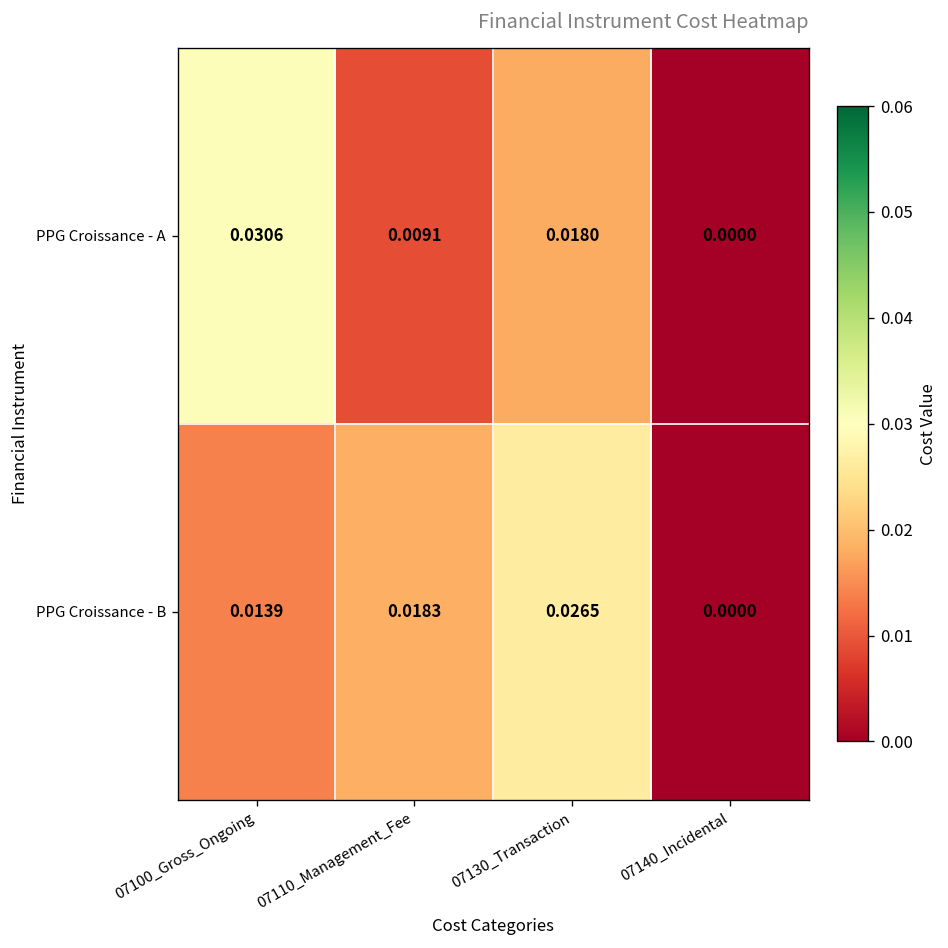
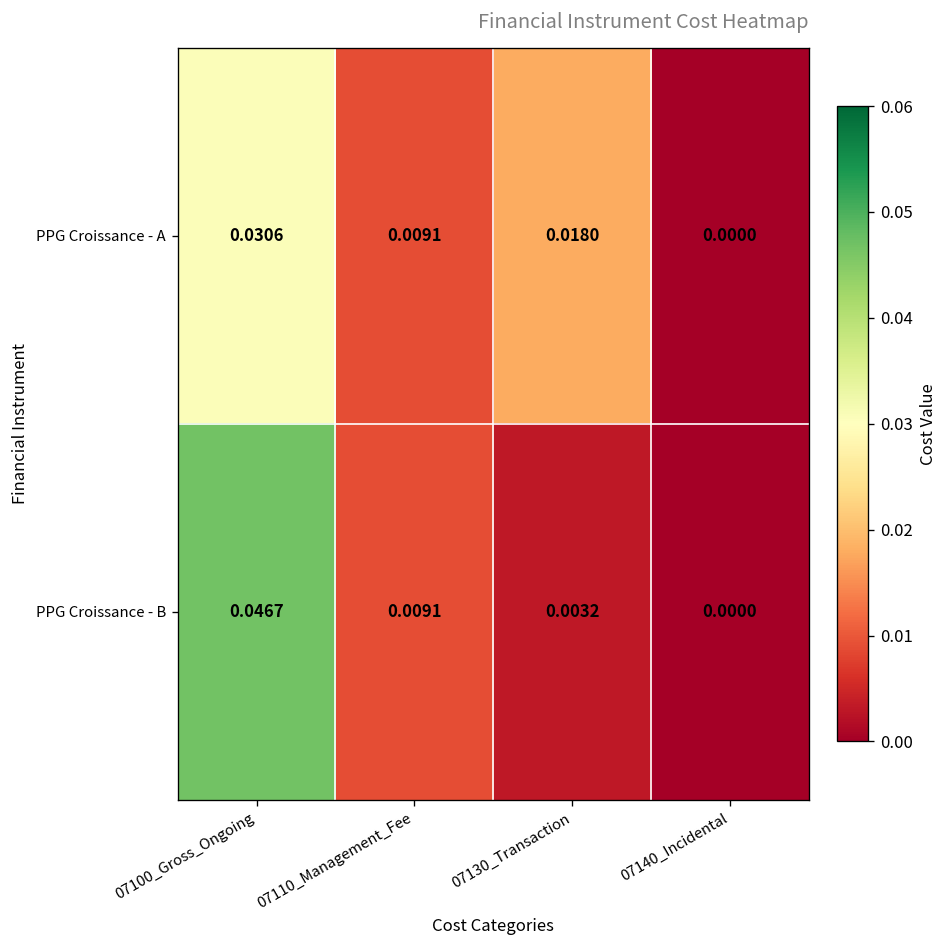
PPG Croissance - B, 07100_Gross_Ongoing: 0.0139 -> 0.0467
PPG Croissance - B, 07110_Management_Fee: 0.0183 -> 0.0091
PPG Croissance - B, 07130_Transaction: 0.0265 -> 0.0032
